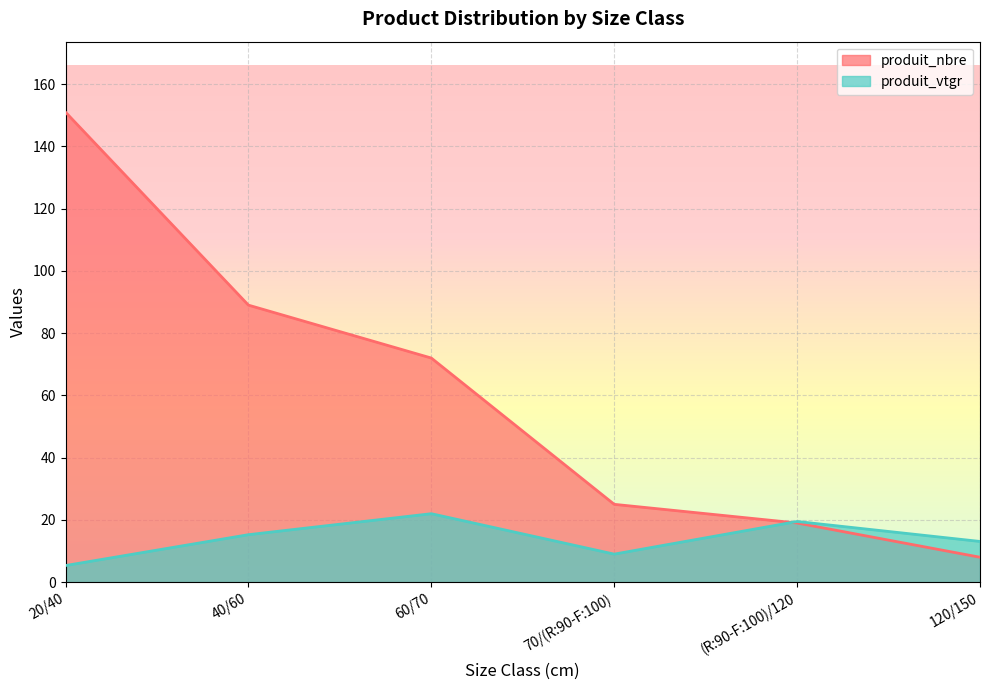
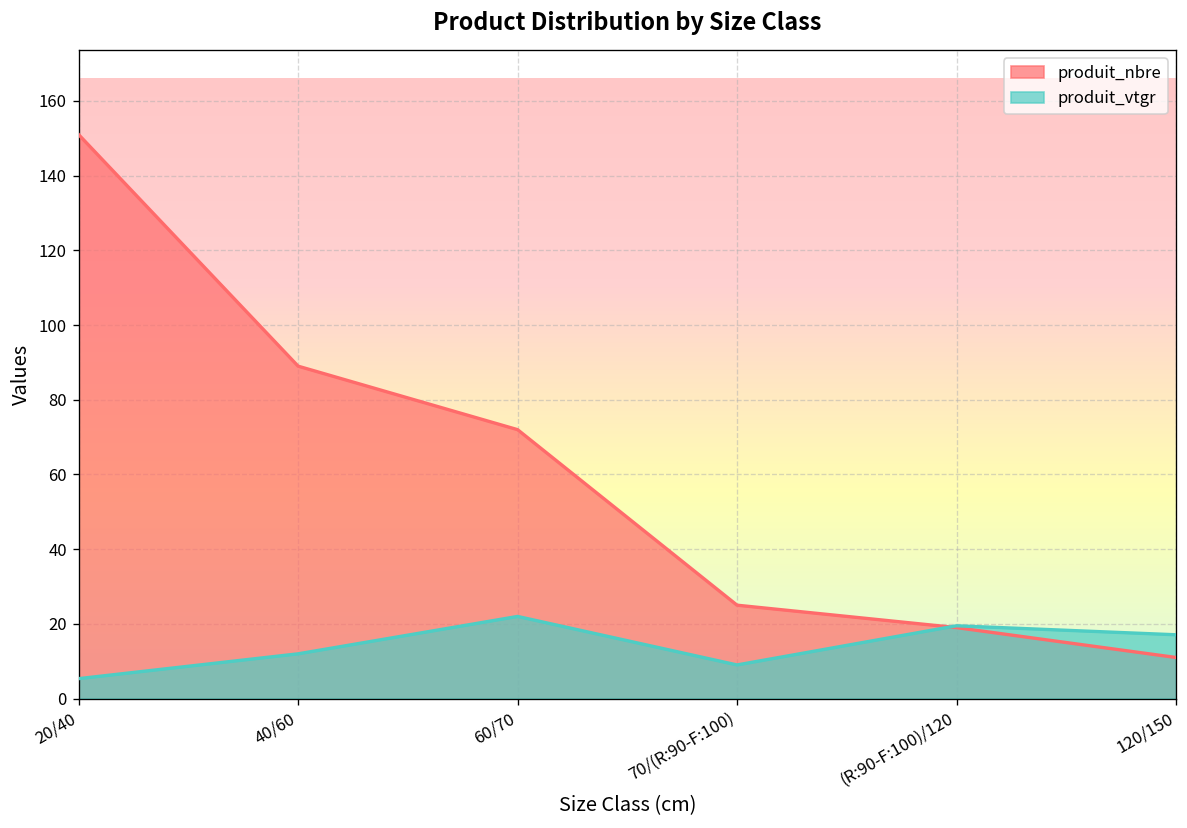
produit_vtgr, 40/60: 15 -> 12
produit_nbre, 120/150: 8 -> 11
produit_vtgr, 120/150: 13 -> 17
